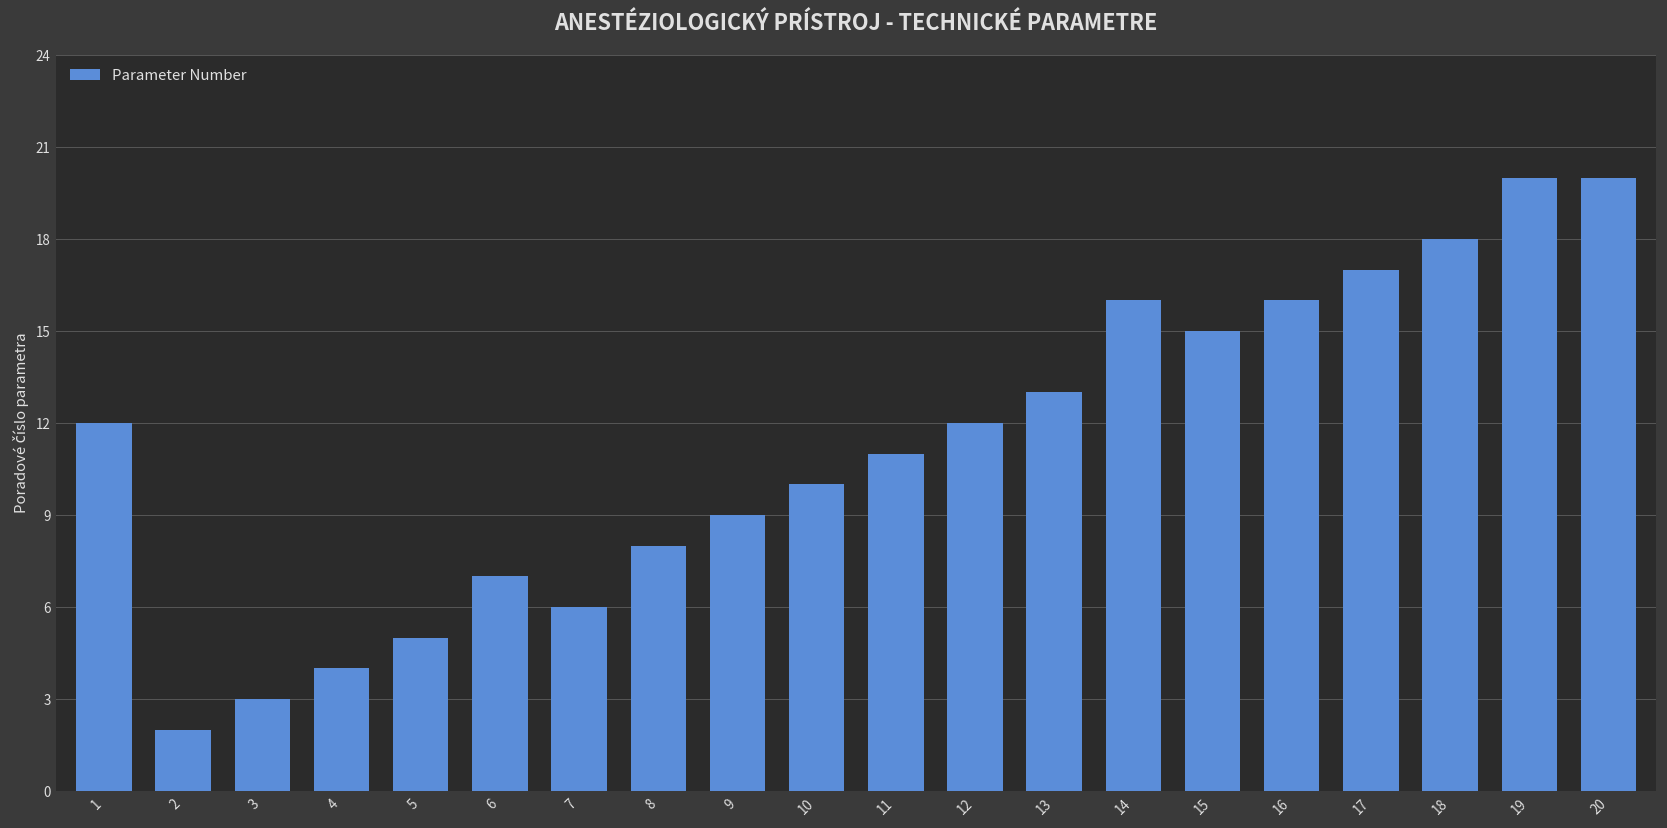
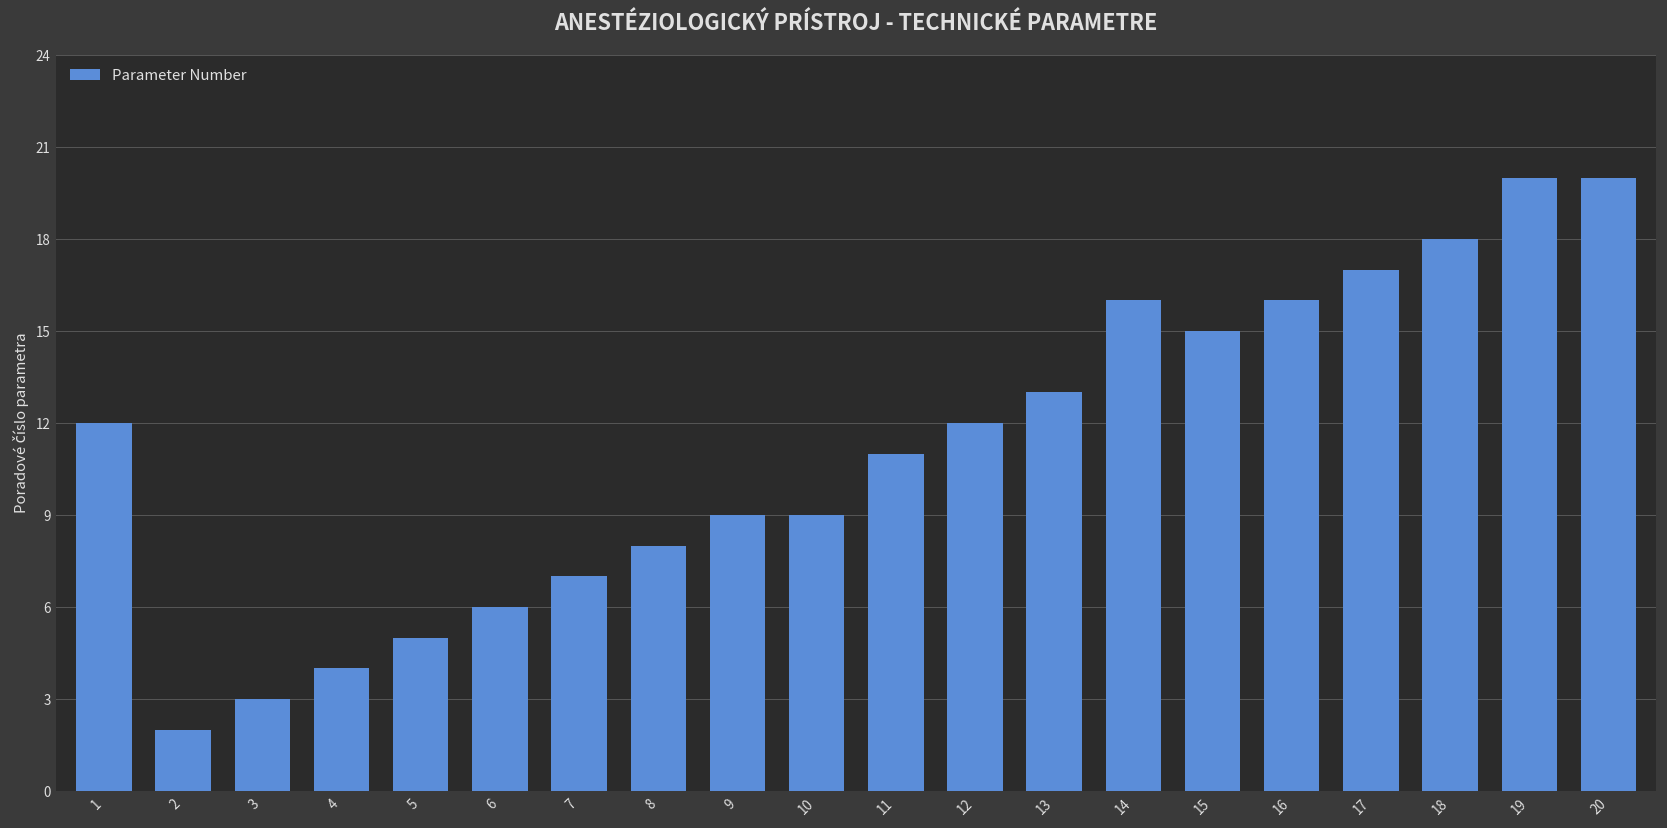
6: 7 -> 6
7: 6 -> 7
10: 10 -> 9
